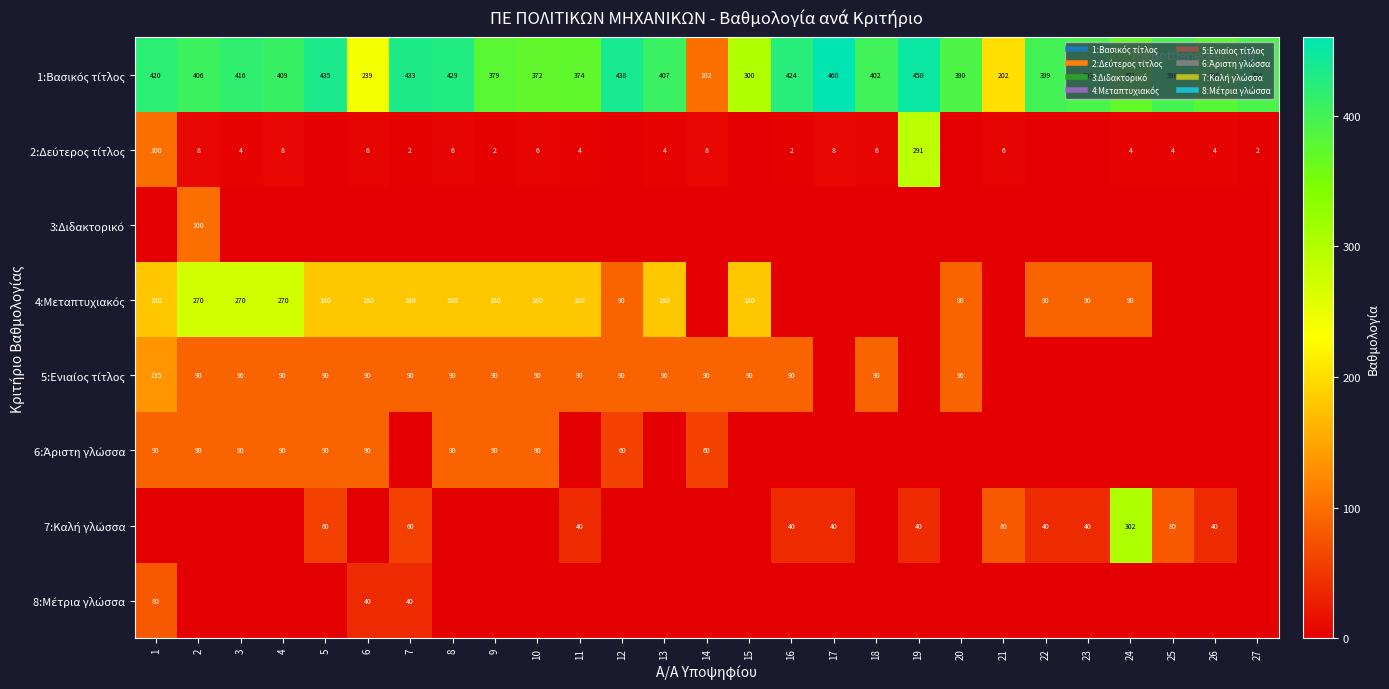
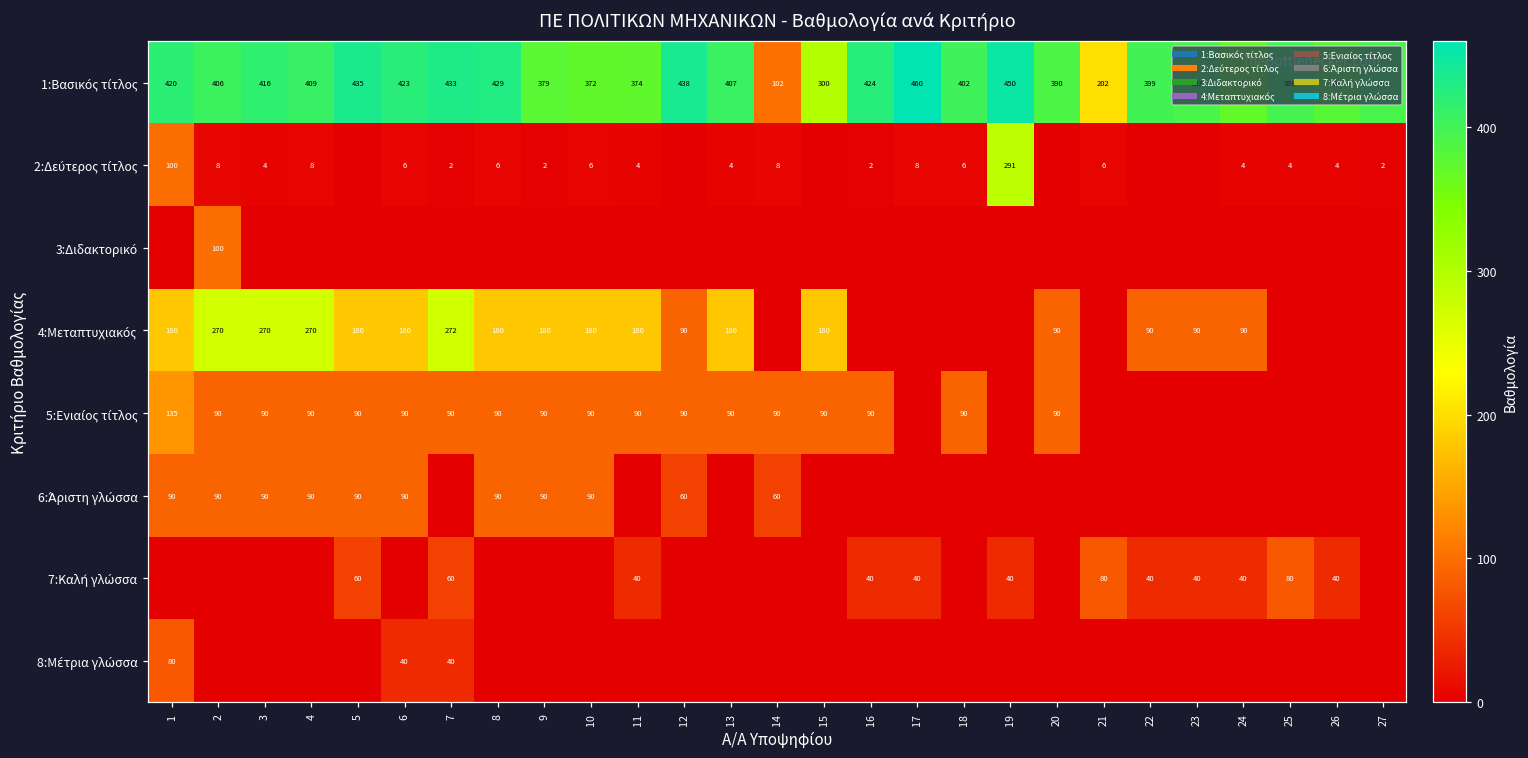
1:Βασικός τίτλος, 6: 239 -> 423
4:Μεταπτυχιακός, 7: 180 -> 272
7:Καλή γλώσσα, 24: 302 -> 40
